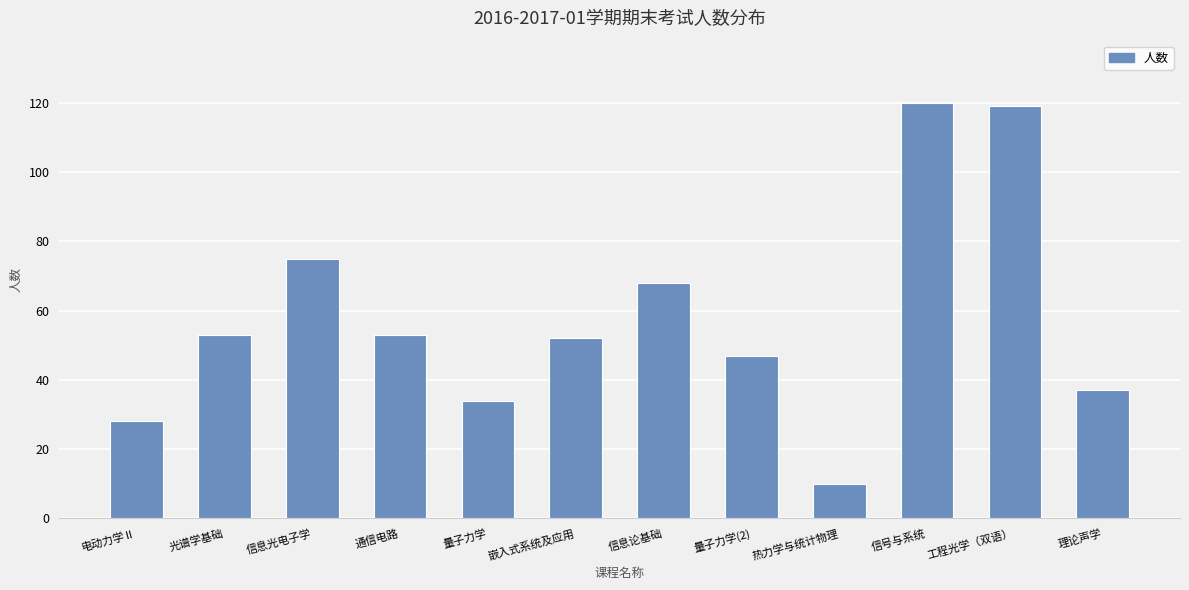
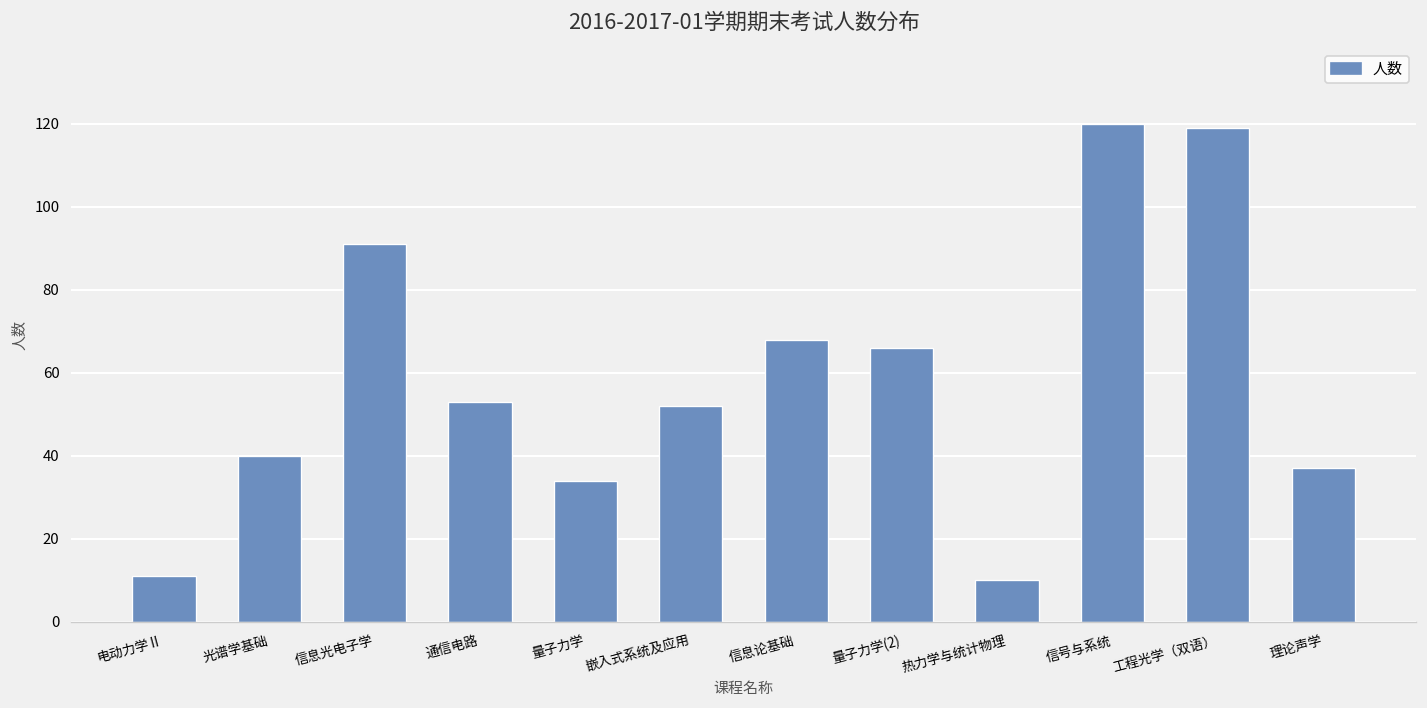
电动力学Ⅱ: 28 -> 11
光谱学基础: 53 -> 40
信息光电子学: 75 -> 91
量子力学(2): 47 -> 66
